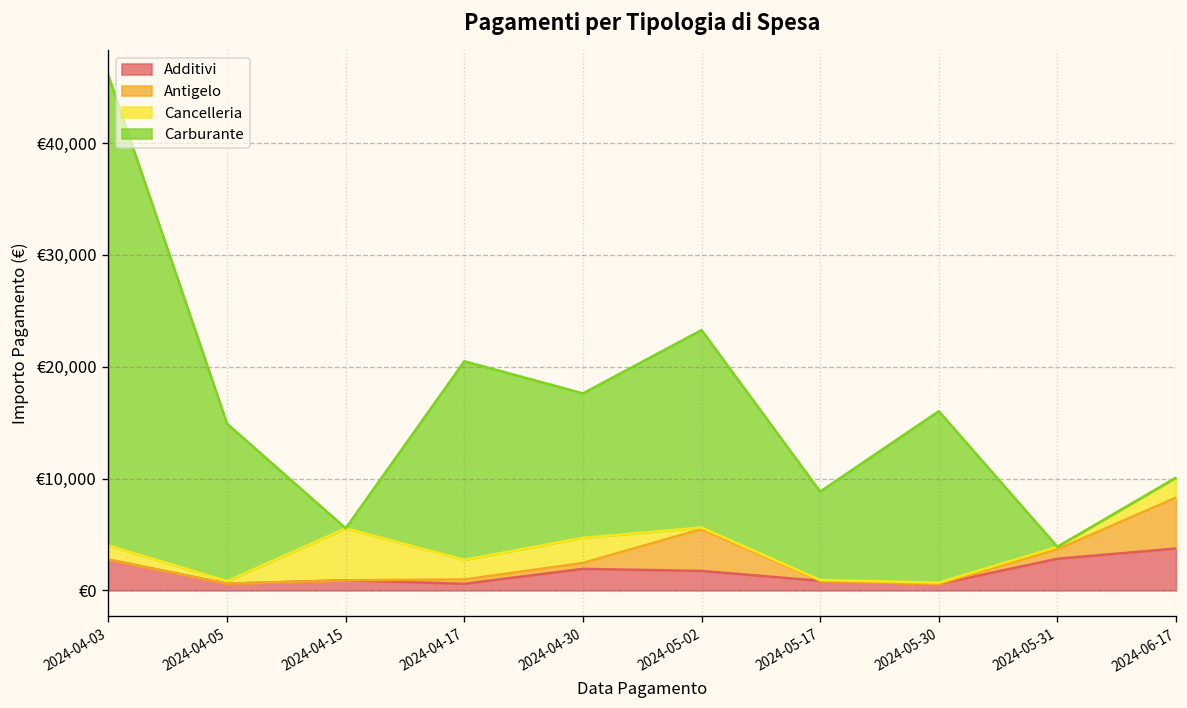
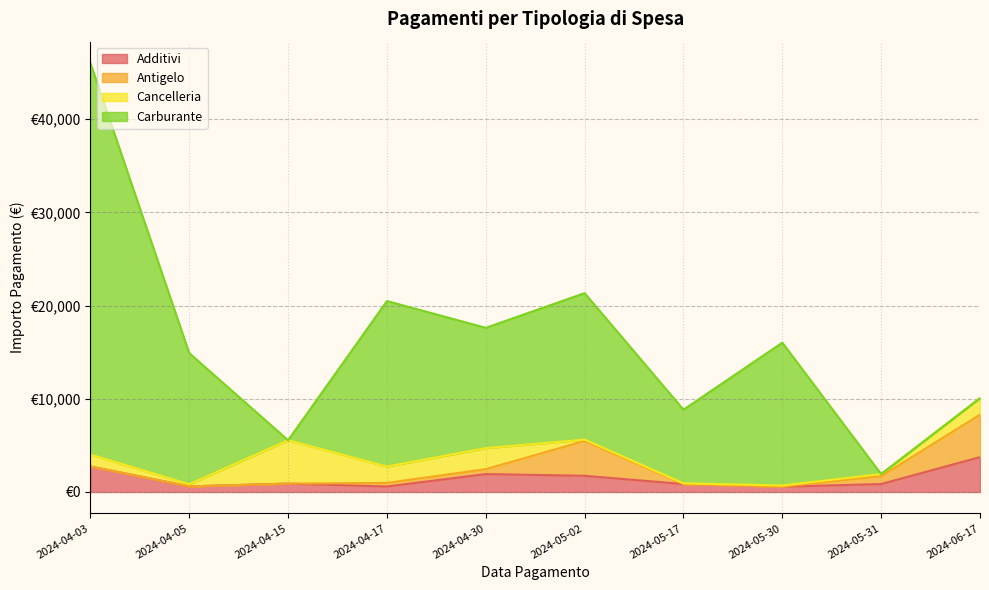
Carburante, 2024-05-02: €18,000 -> €16,000
Additivi, 2024-05-31: €3,000 -> €1,000
